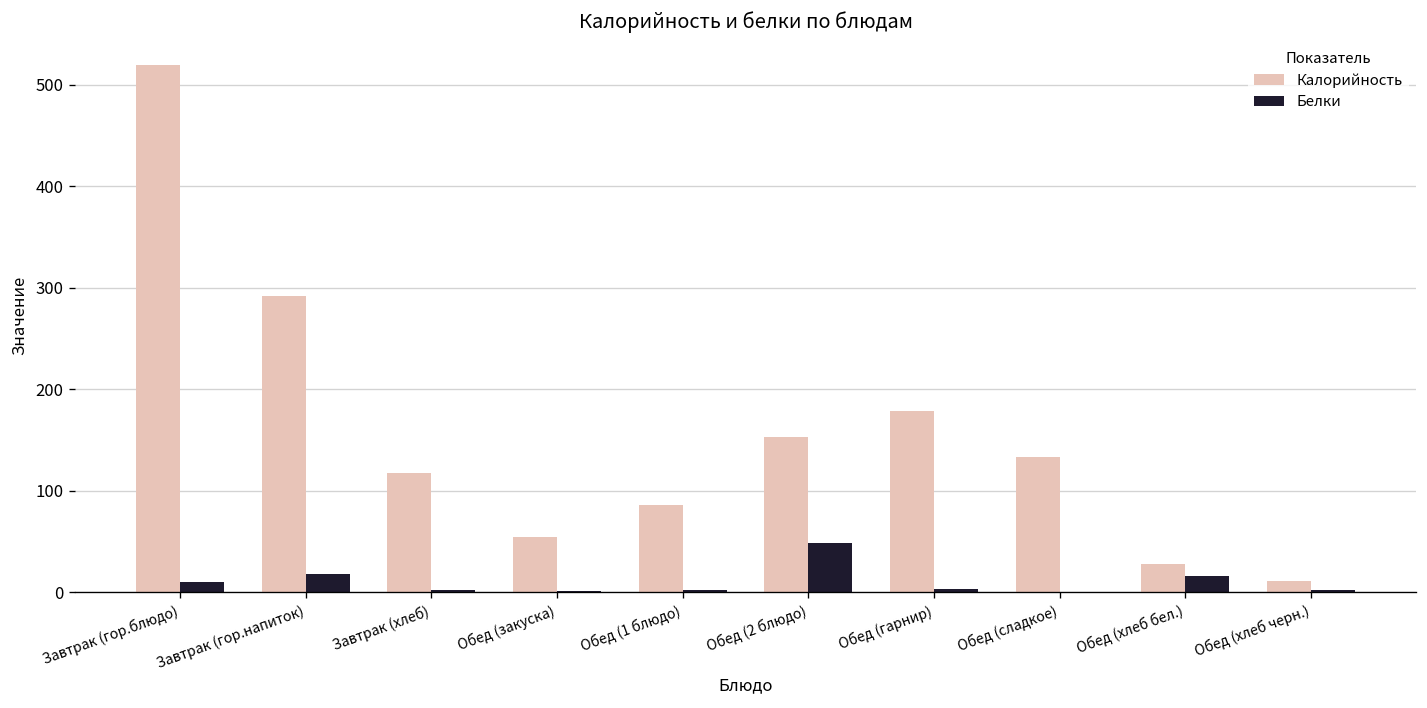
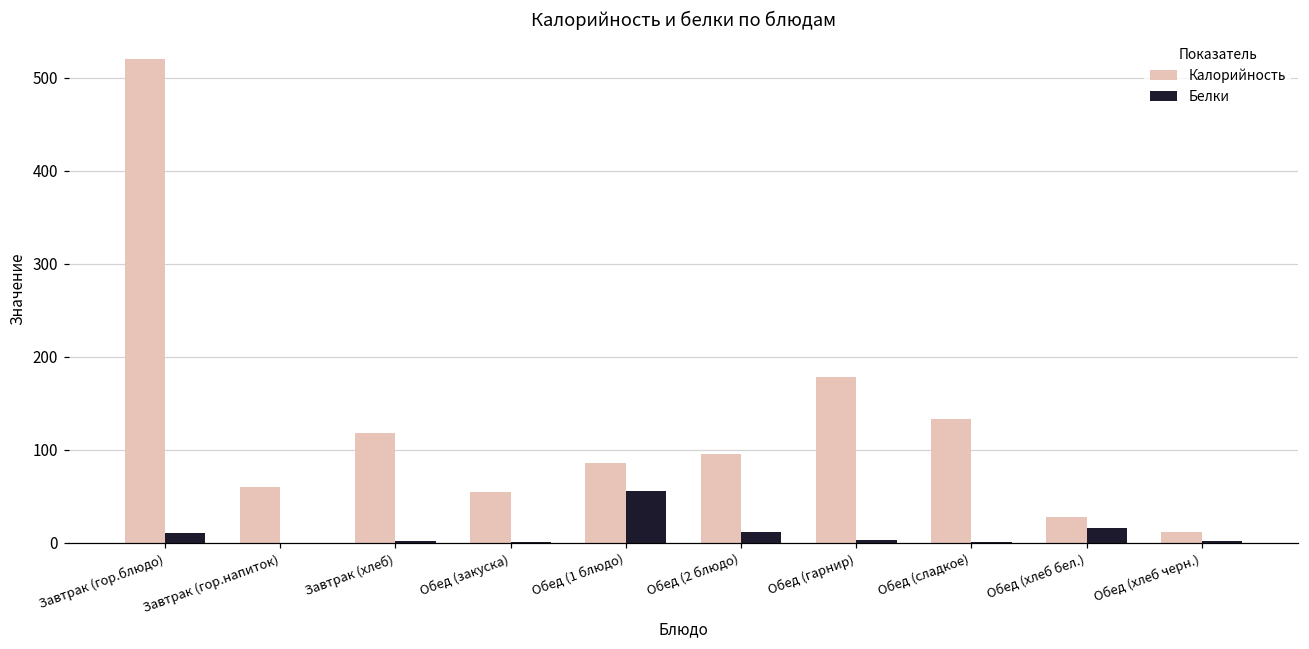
Калорийность, Завтрак (гор.напиток): 290 -> 60
Белки, Завтрак (гор.напиток): 20 -> 0
Белки, Обед (1 блюдо): 0 -> 60
Калорийность, Обед (2 блюдо): 150 -> 100
Белки, Обед (2 блюдо): 50 -> 10
